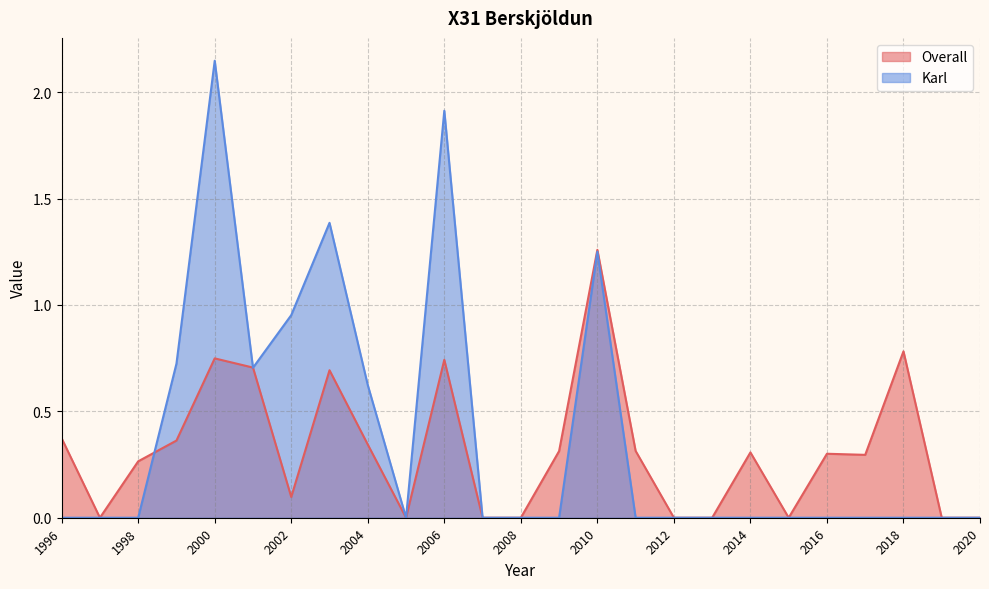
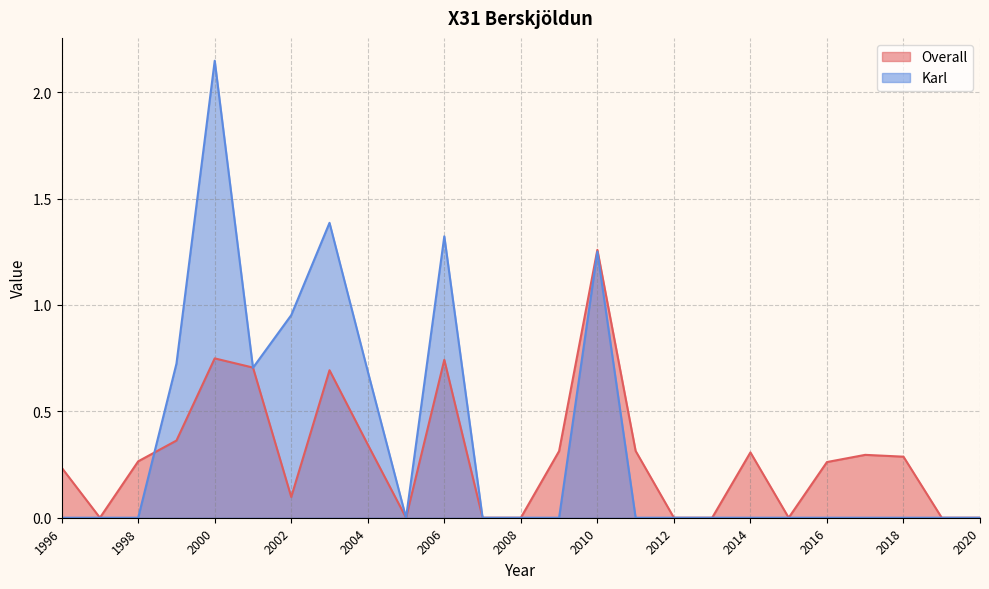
Overall, 1996: 0.37 -> 0.24
Karl, 2004: 0.62 -> 0.69
Karl, 2006: 1.91 -> 1.32
Overall, 2016: 0.30 -> 0.26
Overall, 2018: 0.78 -> 0.29
